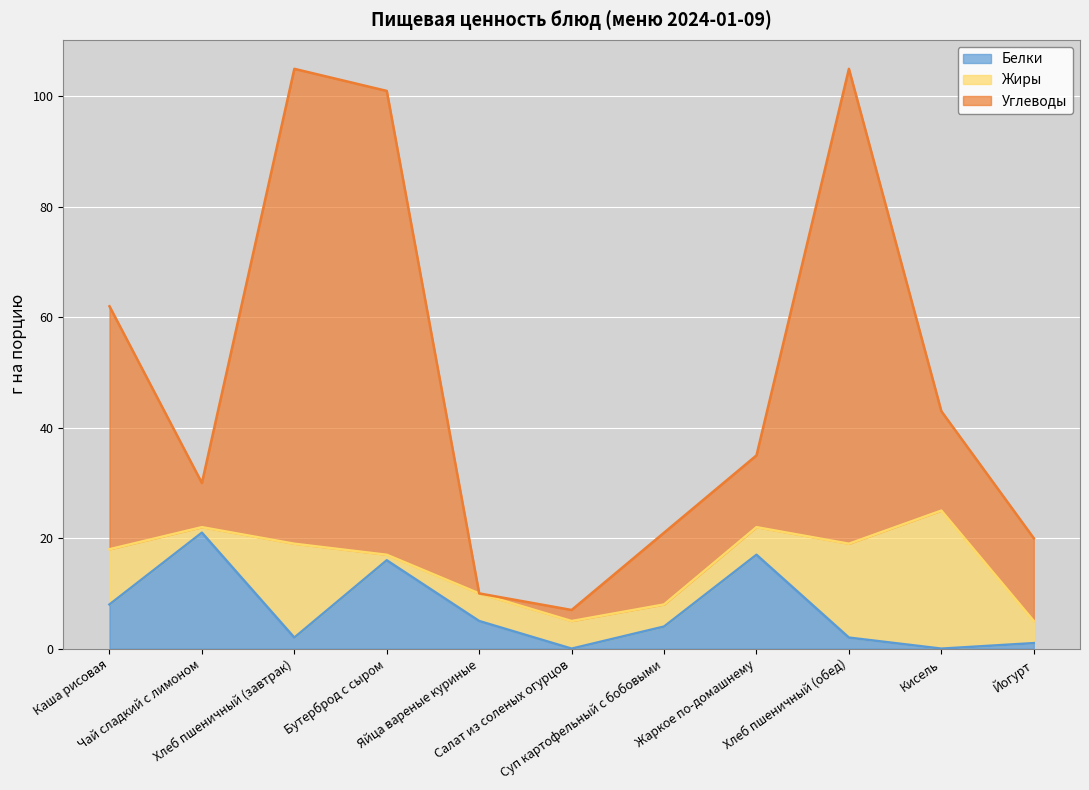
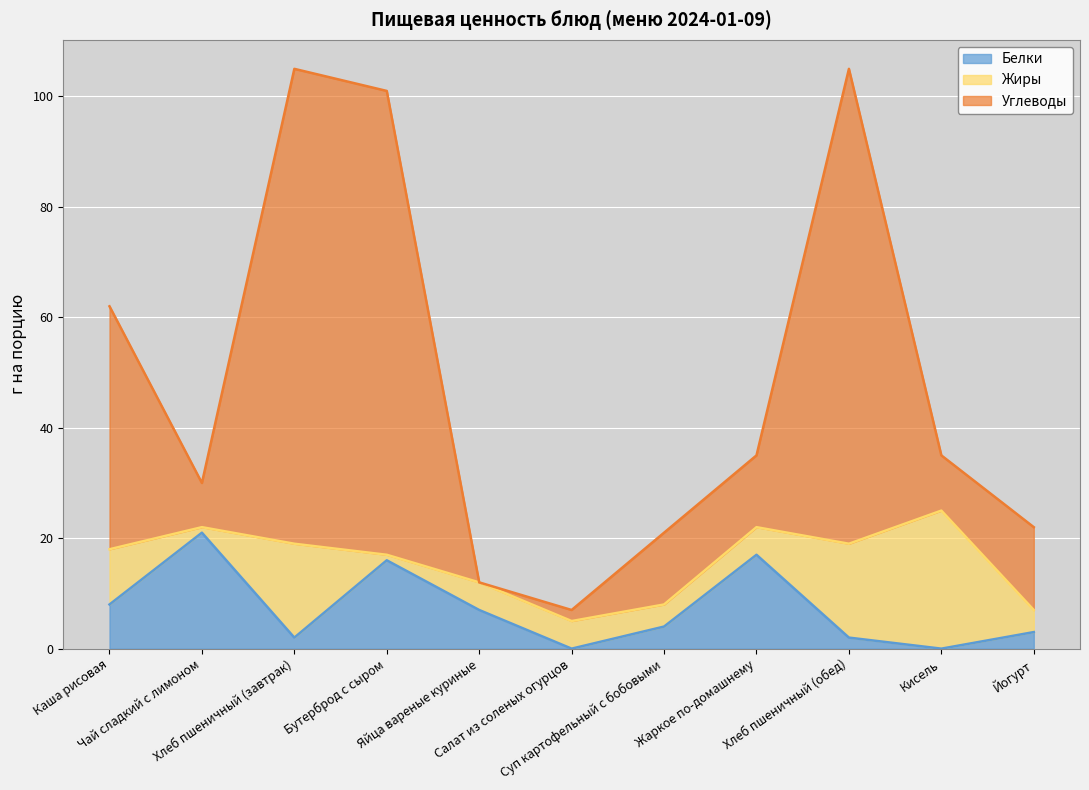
Белки, Яйца вареные куриные: 5 -> 7
Углеводы, Кисель: 18 -> 10
Белки, Йогурт: 1 -> 3
